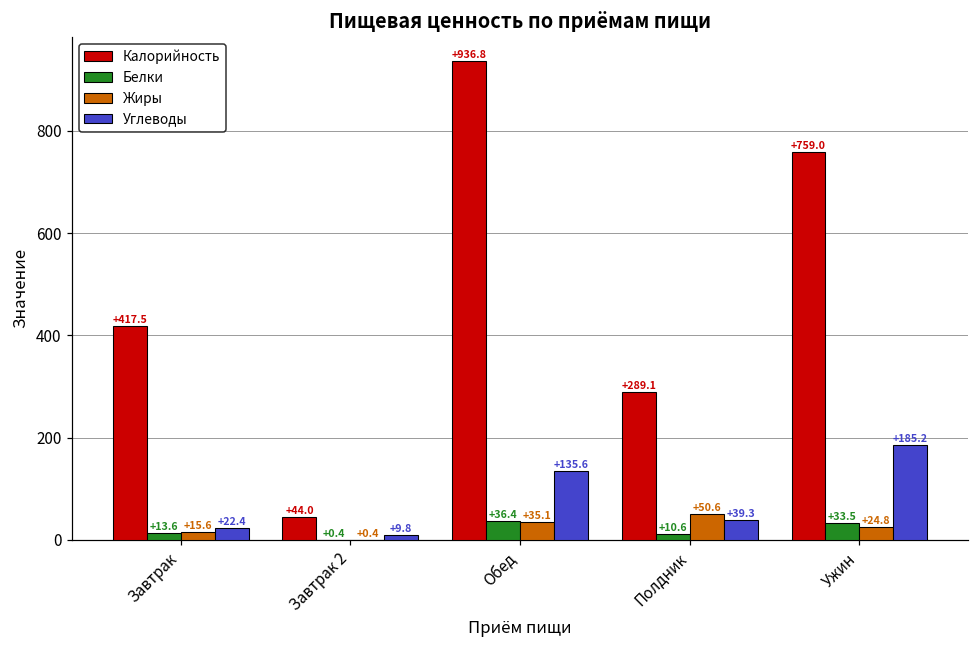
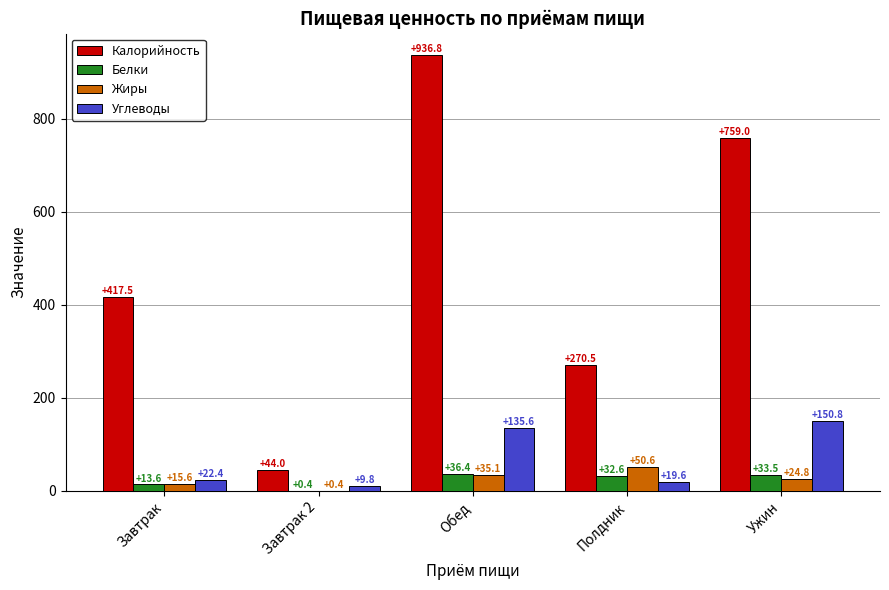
Калорийность, Полдник: +289.1 -> +270.5
Белки, Полдник: +10.6 -> +32.6
Углеводы, Полдник: +39.3 -> +19.6
Углеводы, Ужин: +185.2 -> +150.8
